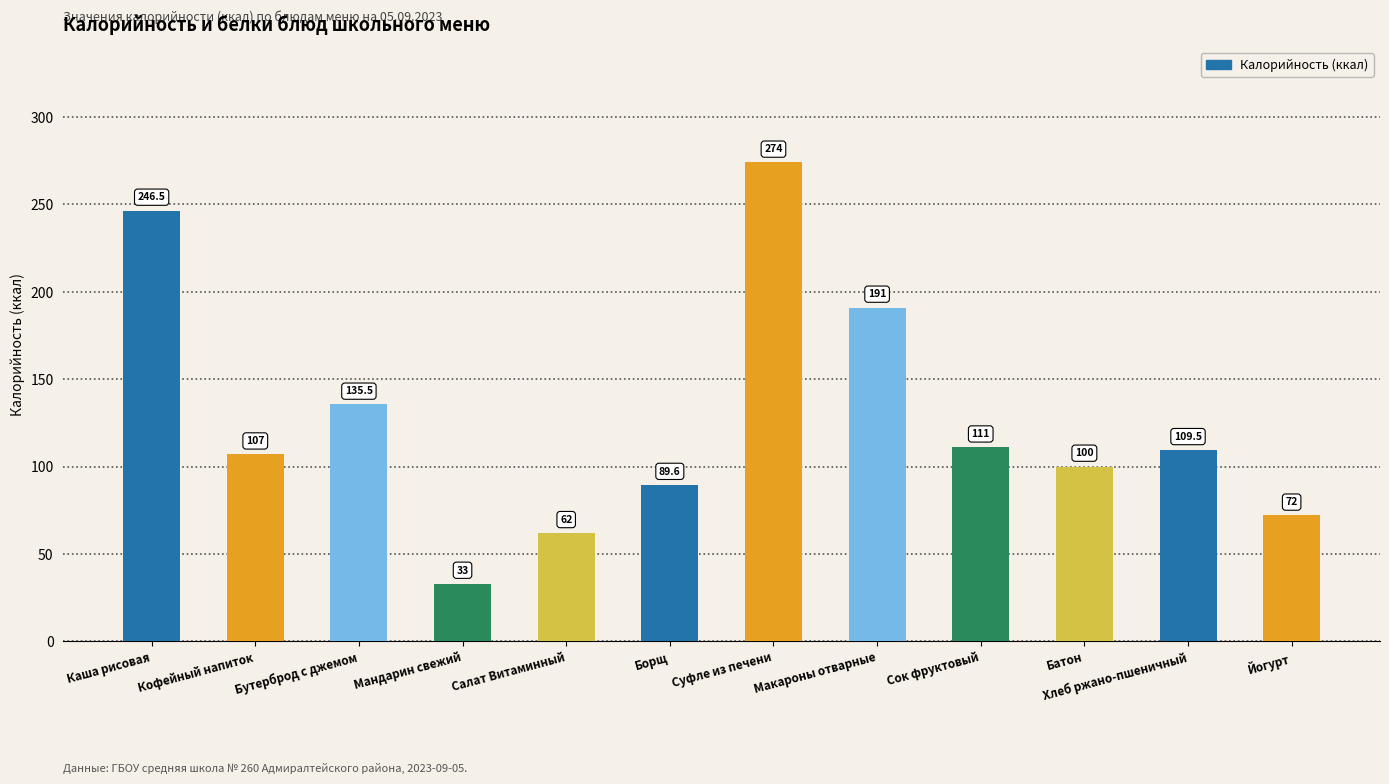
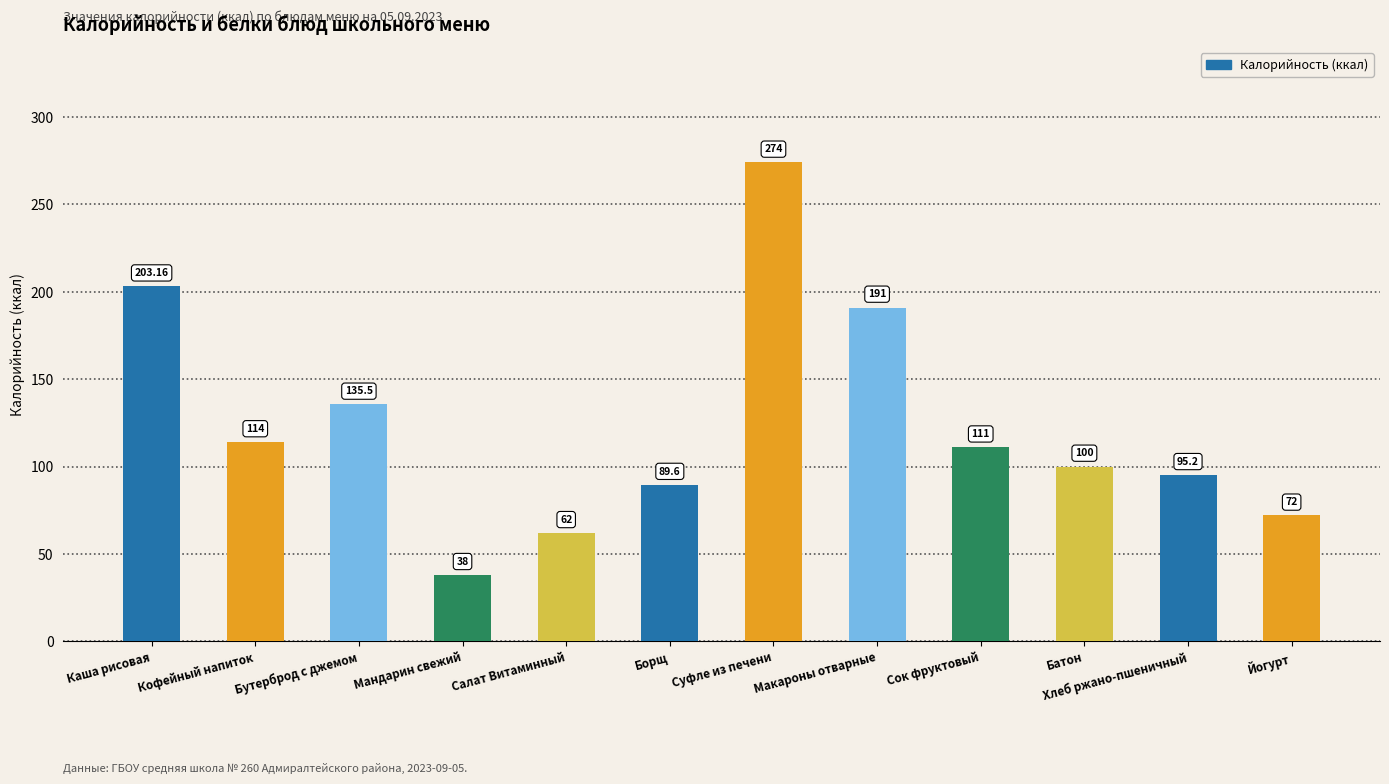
Каша рисовая: 246.5 -> 203.16
Кофейный напиток: 107 -> 114
Мандарин свежий: 33 -> 38
Хлеб ржано-пшеничный: 109.5 -> 95.2
